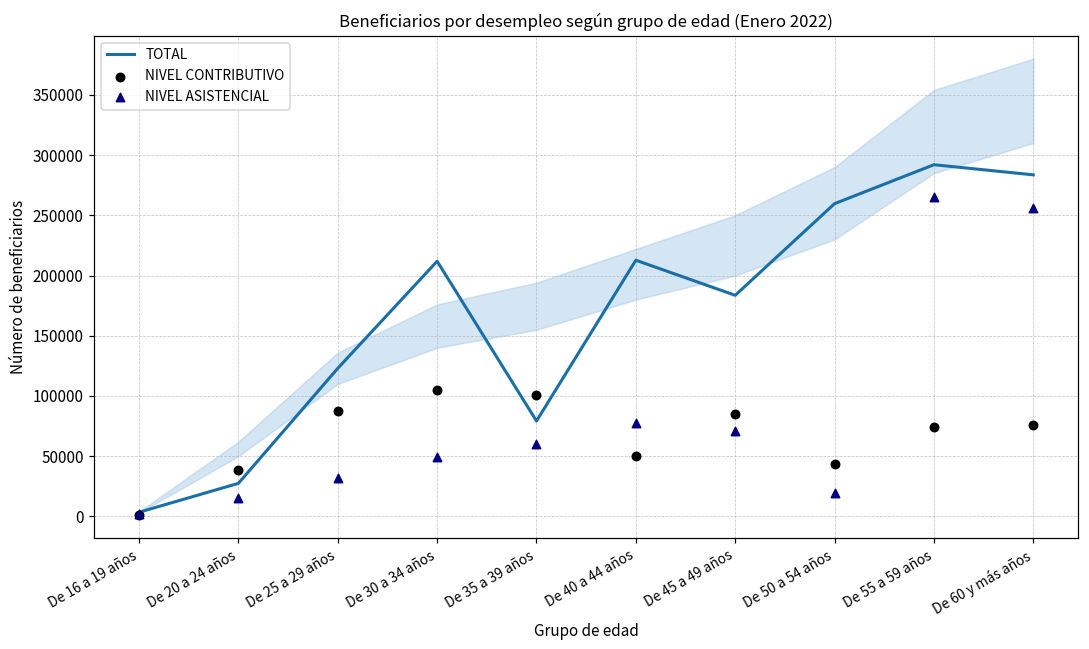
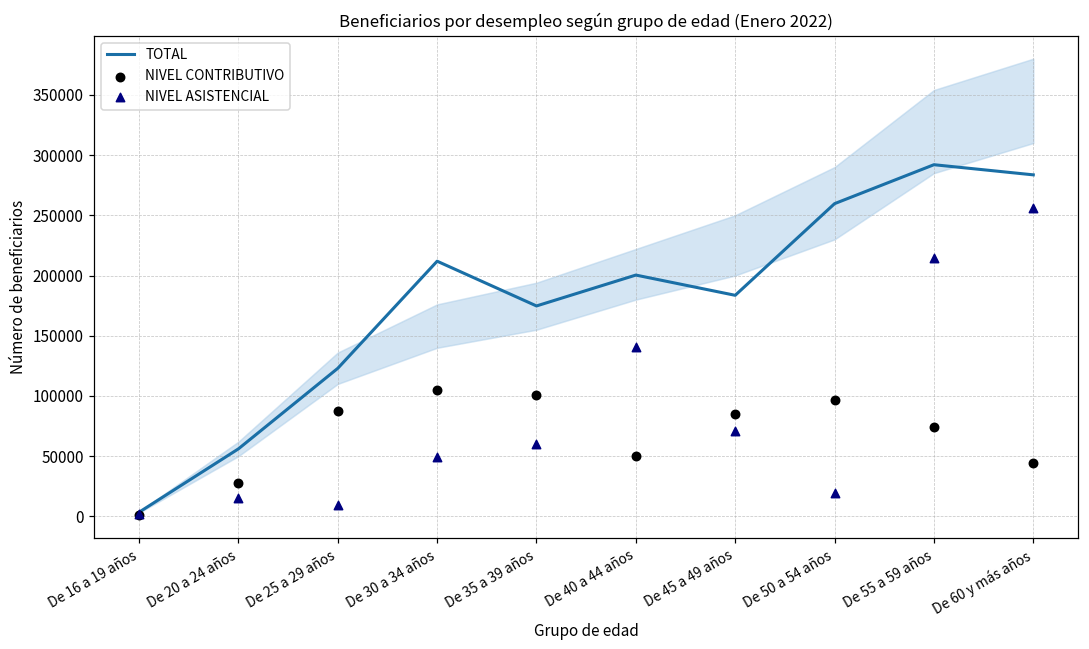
TOTAL, De 20 a 24 años: 27000 -> 56000
NIVEL CONTRIBUTIVO, De 20 a 24 años: 38000 -> 28000
NIVEL ASISTENCIAL, De 25 a 29 años: 32000 -> 10000
TOTAL, De 35 a 39 años: 79000 -> 175000
TOTAL, De 40 a 44 años: 213000 -> 200000
NIVEL ASISTENCIAL, De 40 a 44 años: 78000 -> 140000
NIVEL CONTRIBUTIVO, De 50 a 54 años: 44000 -> 97000
NIVEL ASISTENCIAL, De 55 a 59 años: 266000 -> 214000
NIVEL CONTRIBUTIVO, De 60 y más años: 76000 -> 44000
